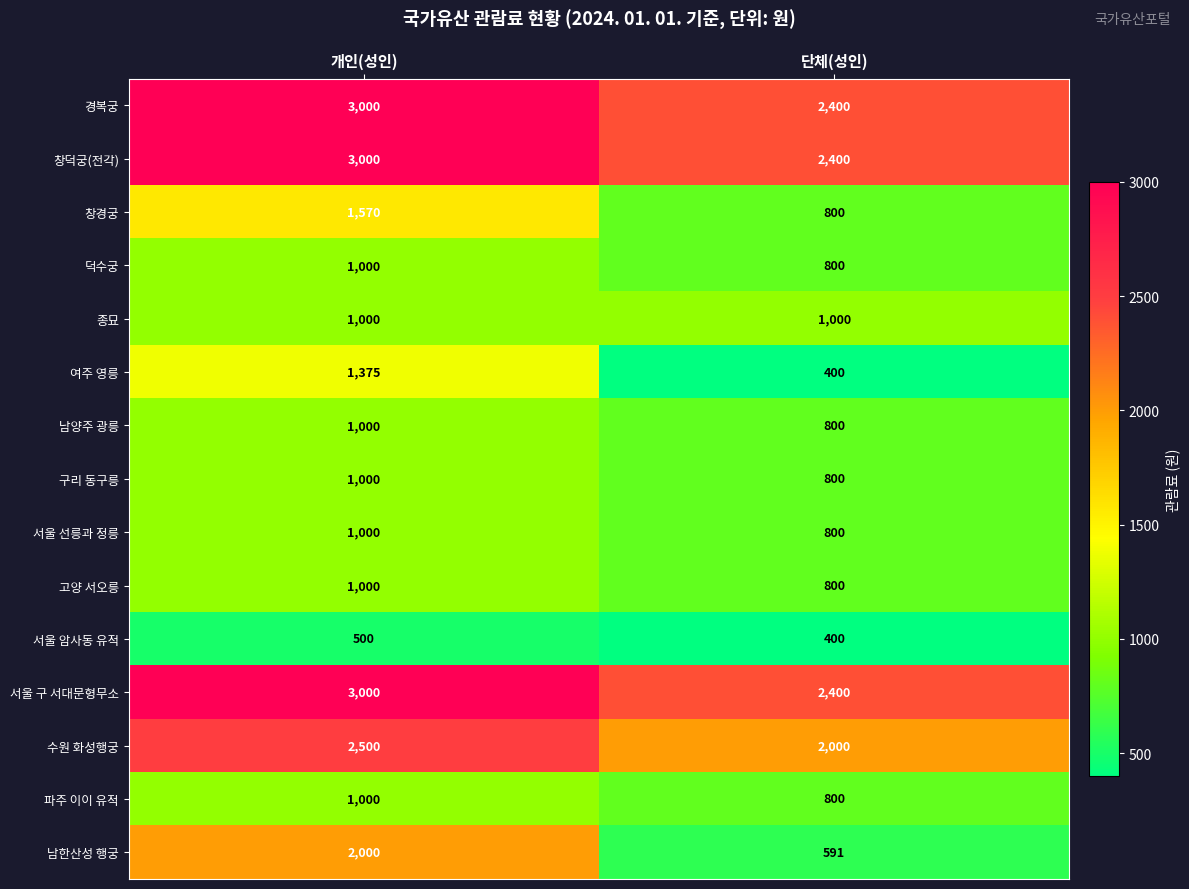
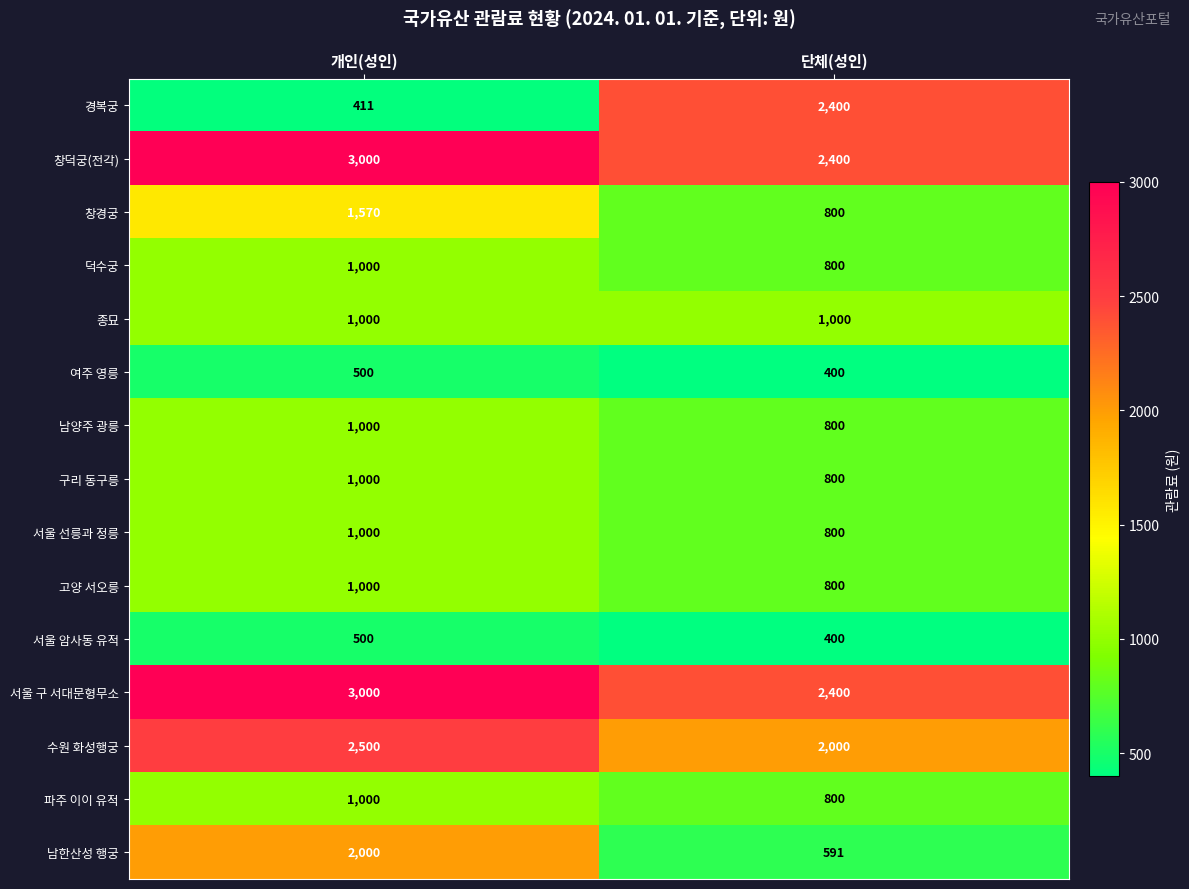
경복궁, 개인(성인): 3,000 -> 411
여주 영릉, 개인(성인): 1,375 -> 500
